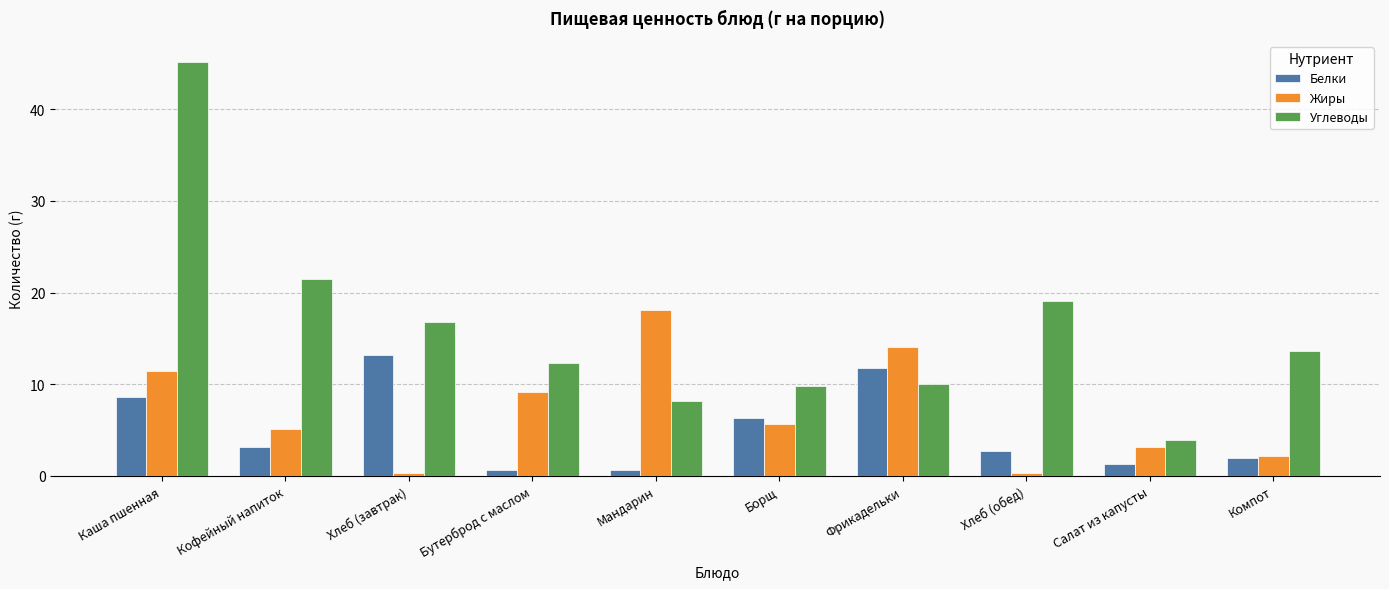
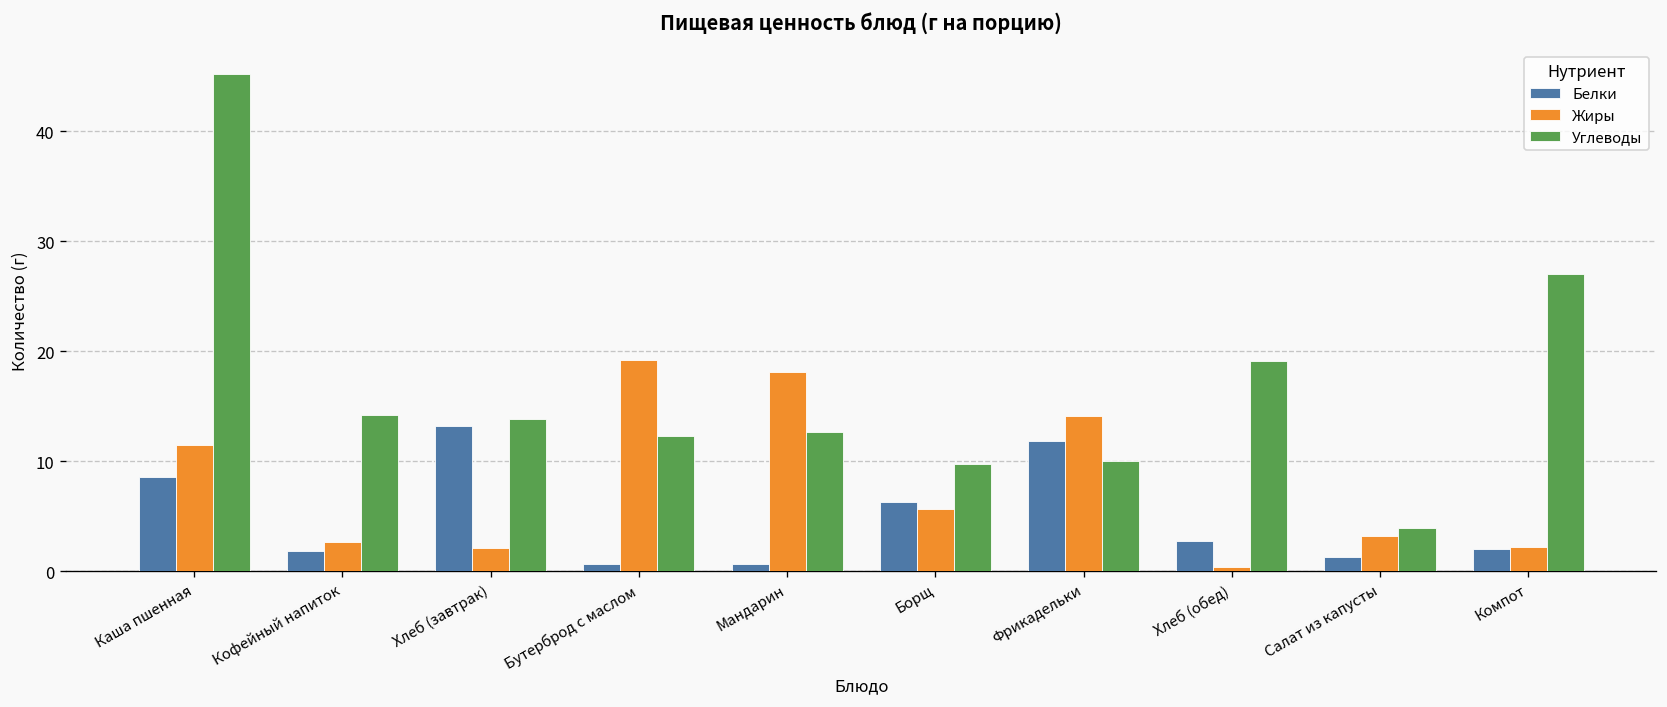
Белки, Кофейный напиток: 3 -> 2
Жиры, Кофейный напиток: 5 -> 3
Углеводы, Кофейный напиток: 21 -> 14
Жиры, Хлеб (завтрак): 0 -> 2
Углеводы, Хлеб (завтрак): 17 -> 14
Жиры, Бутерброд с маслом: 9 -> 19
Углеводы, Мандарин: 8 -> 13
Углеводы, Компот: 14 -> 27
